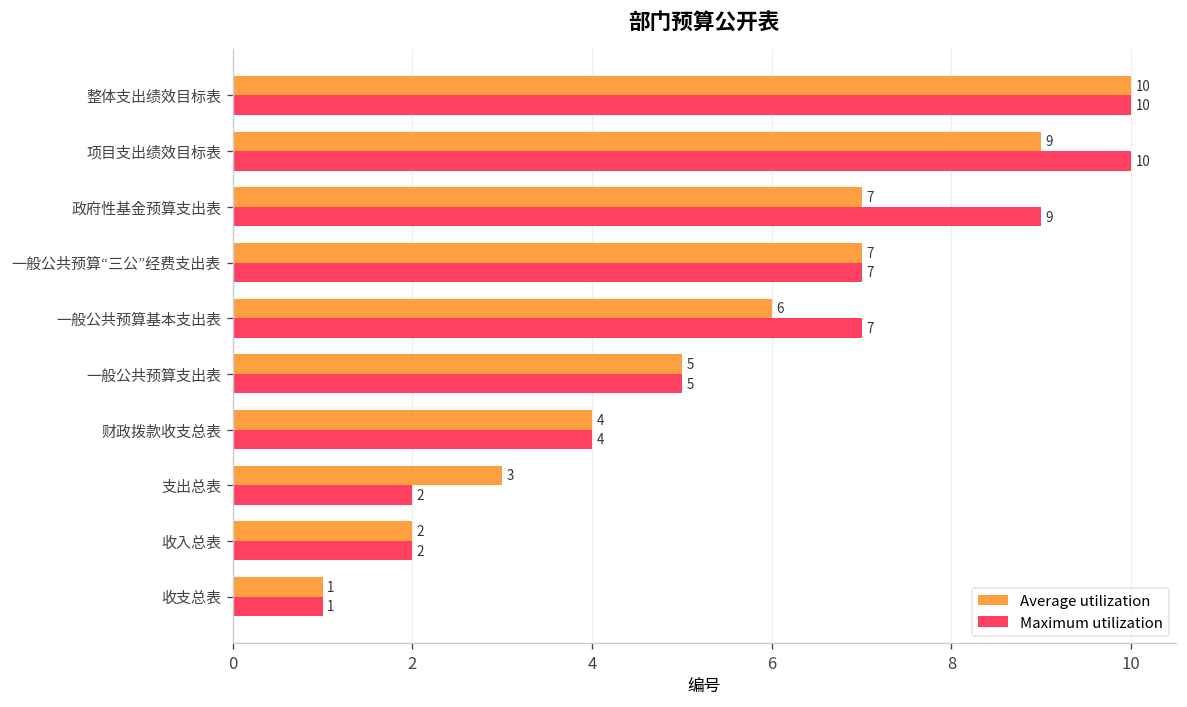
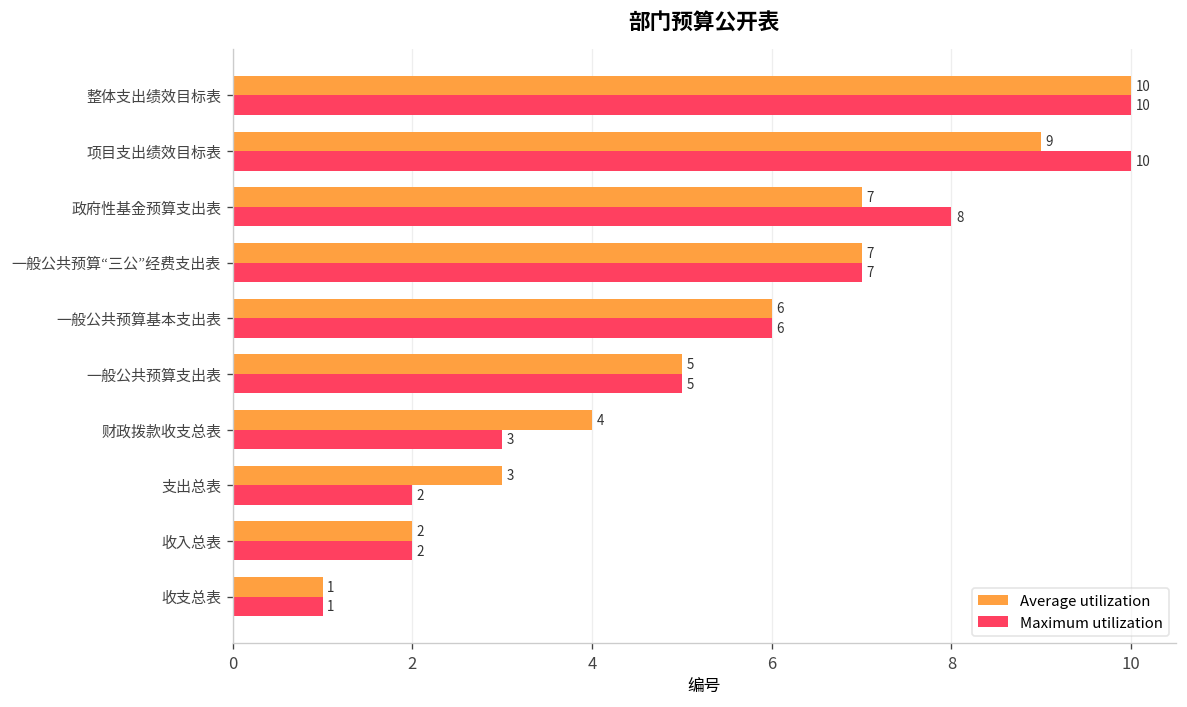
Maximum utilization, 政府性基金预算支出表: 9 -> 8
Maximum utilization, 一般公共预算基本支出表: 7 -> 6
Maximum utilization, 财政拨款收支总表: 4 -> 3
